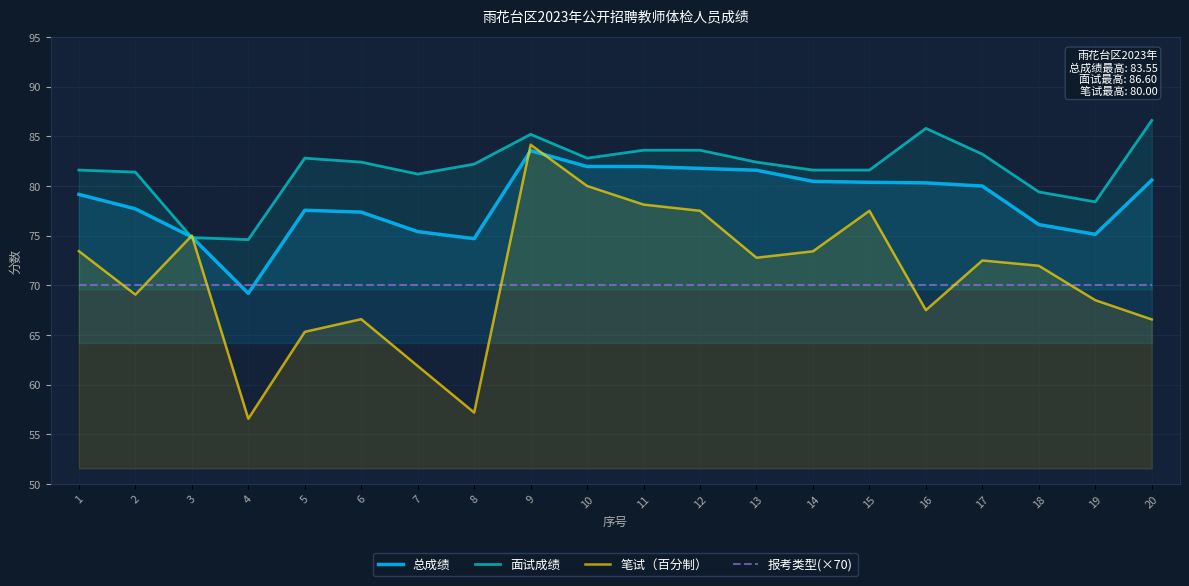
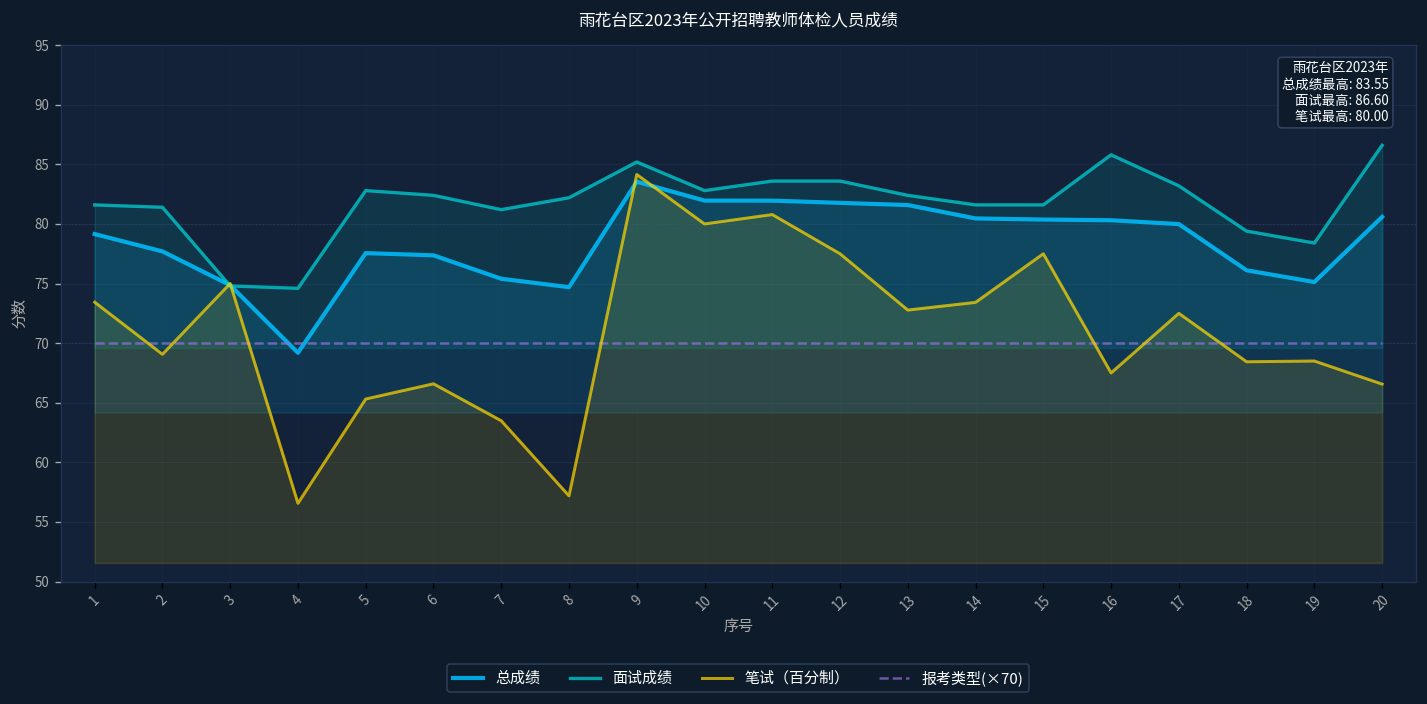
笔试（百分制）, 7: 62 -> 63
笔试（百分制）, 11: 78 -> 81
笔试（百分制）, 18: 72 -> 68
